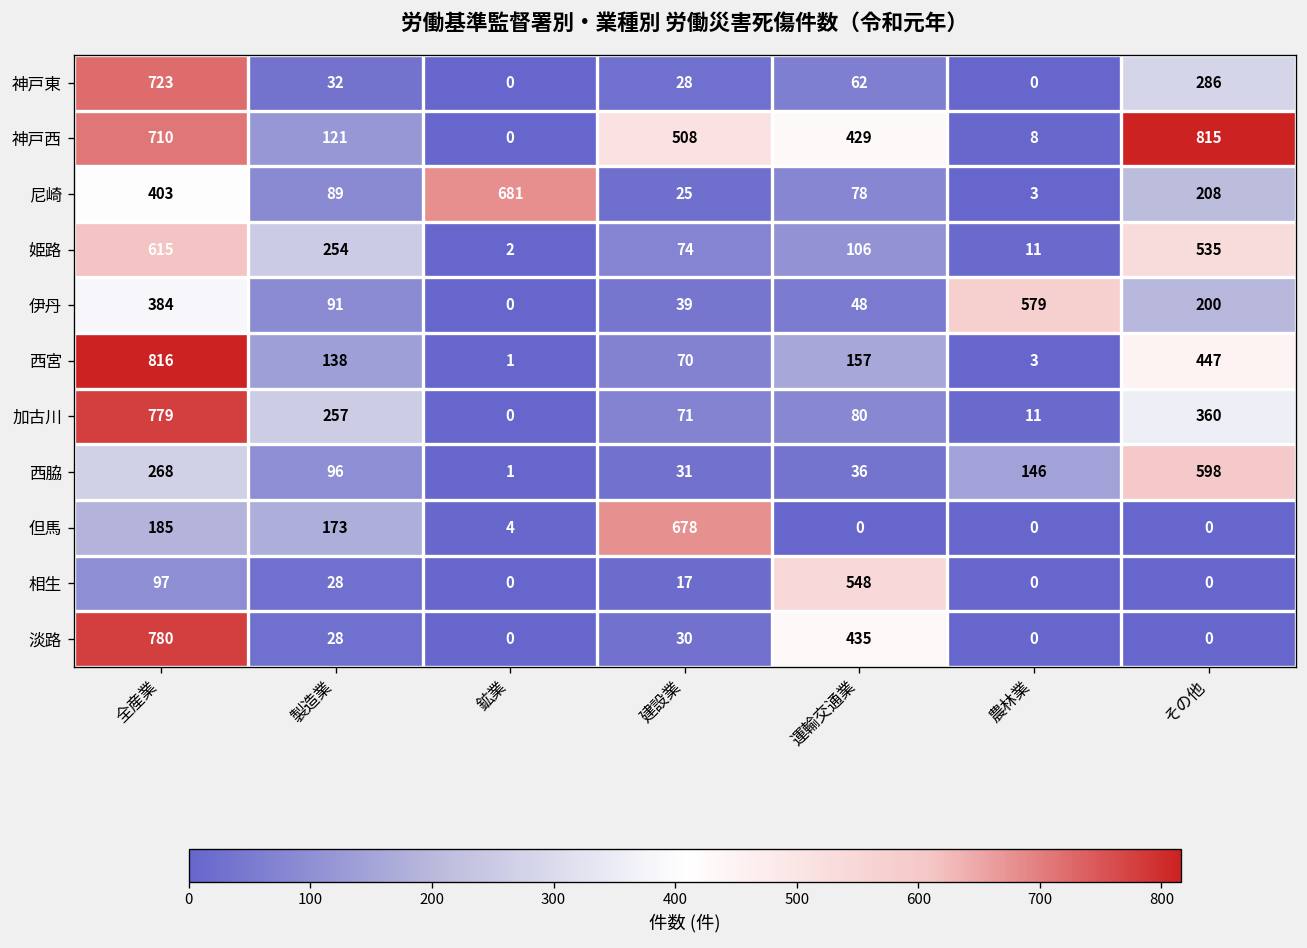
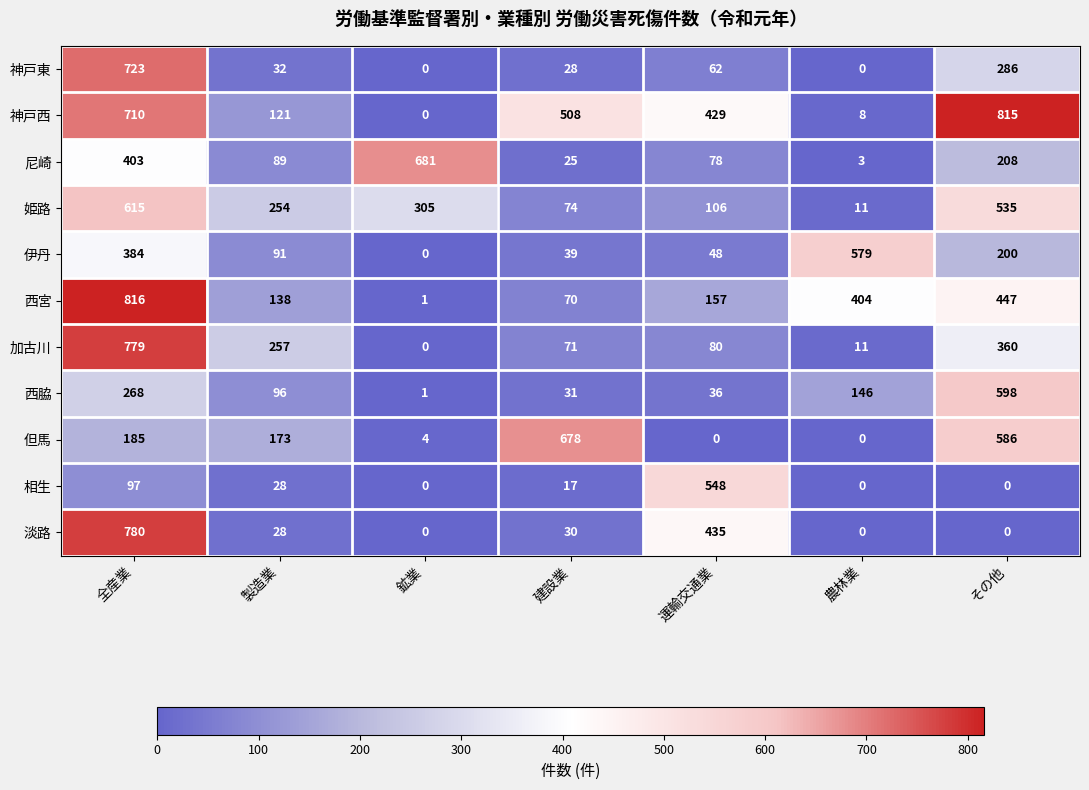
姫路, 鉱業: 2 -> 305
西宮, 農林業: 3 -> 404
但馬, その他: 0 -> 586
